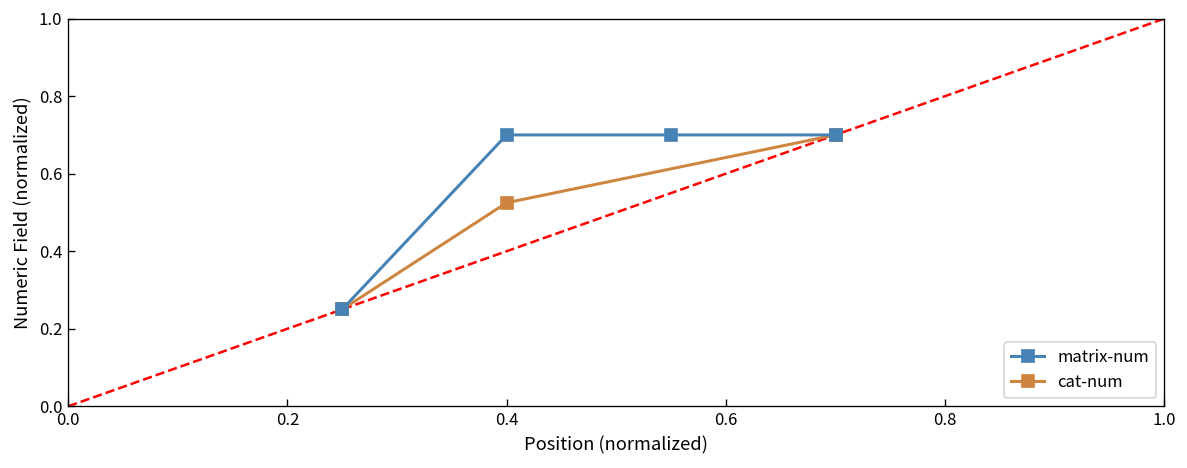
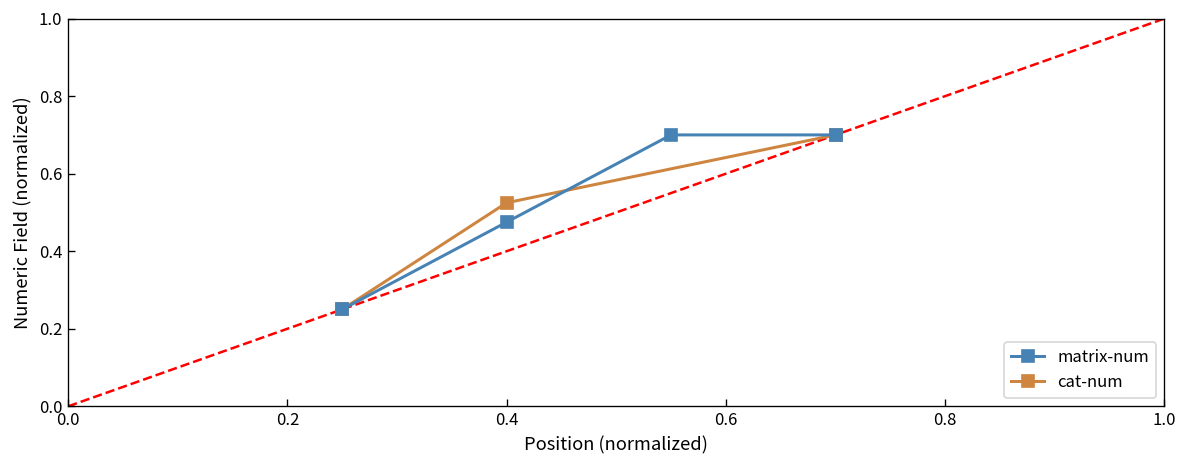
matrix-num, 0.4: 0.70 -> 0.48
